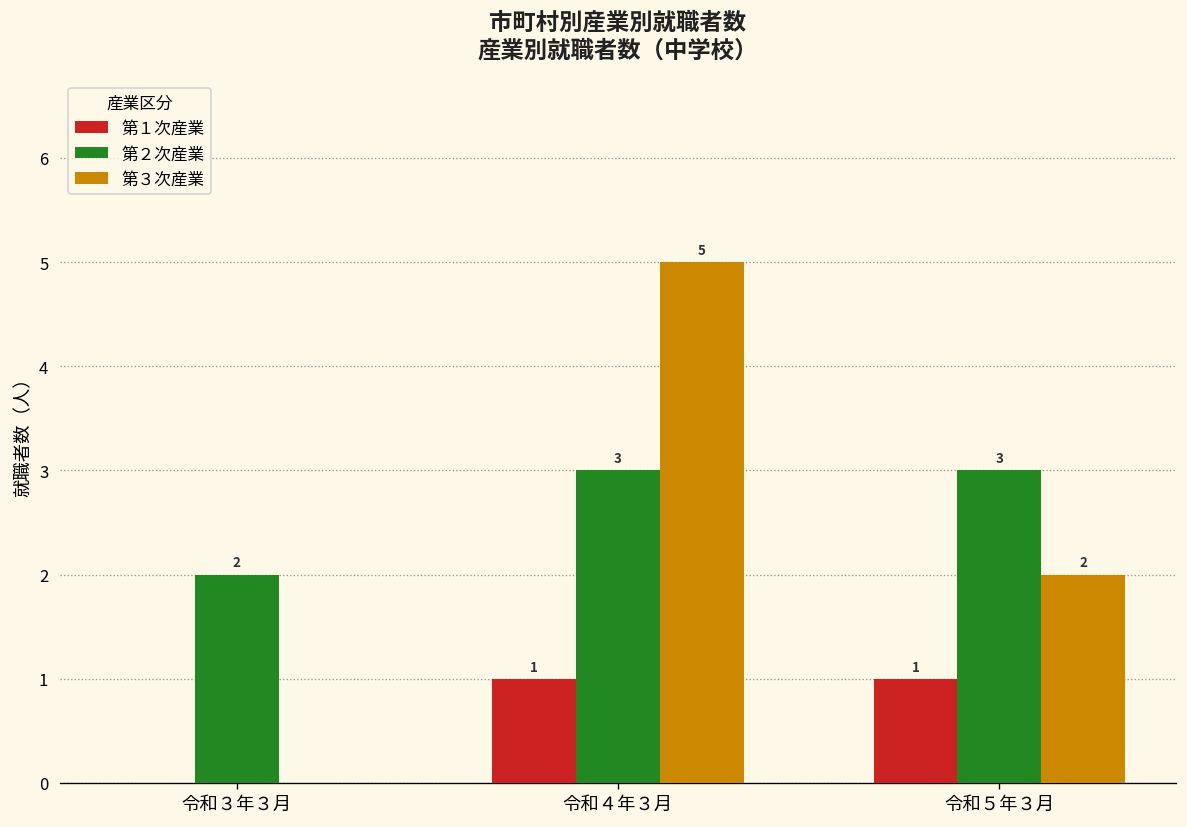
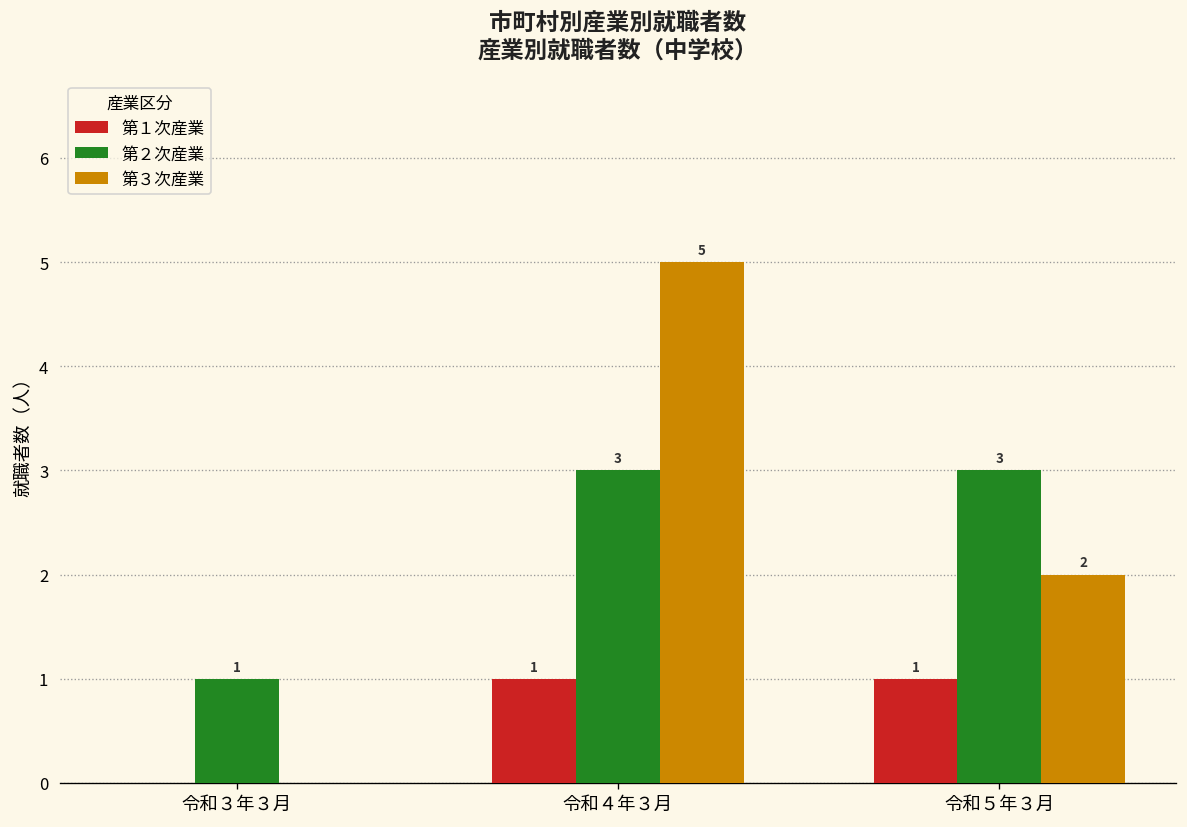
第２次産業, 令和３年３月: 2 -> 1
